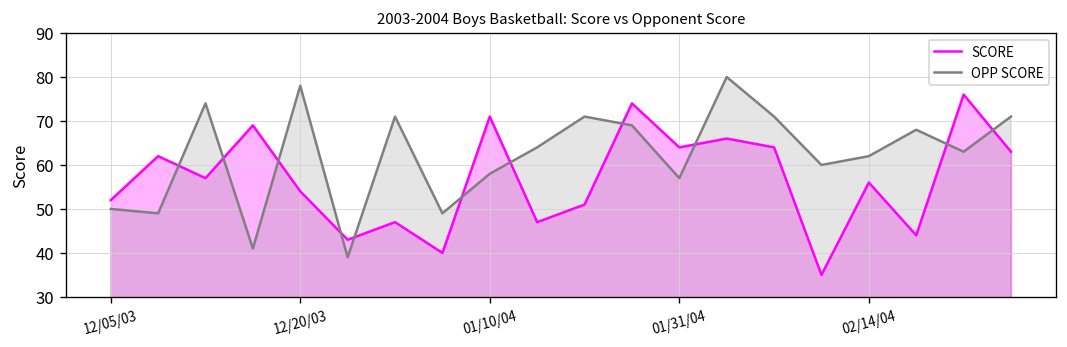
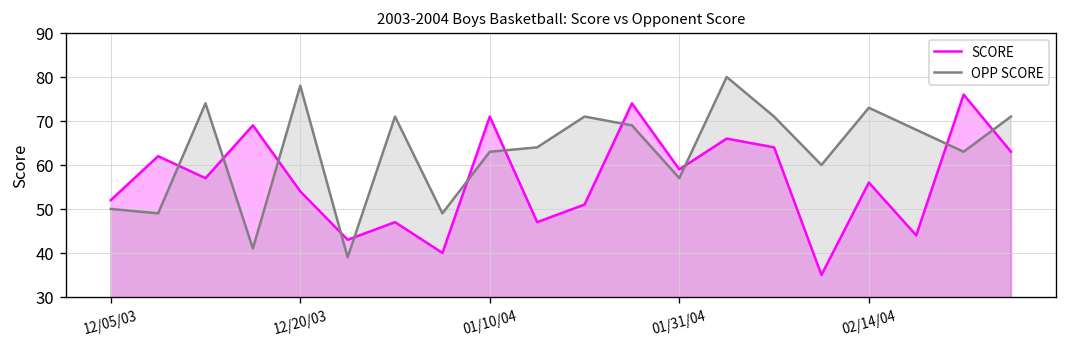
OPP SCORE, 01/10/04: 58 -> 63
SCORE, 01/31/04: 64 -> 59
OPP SCORE, 02/14/04: 62 -> 73
